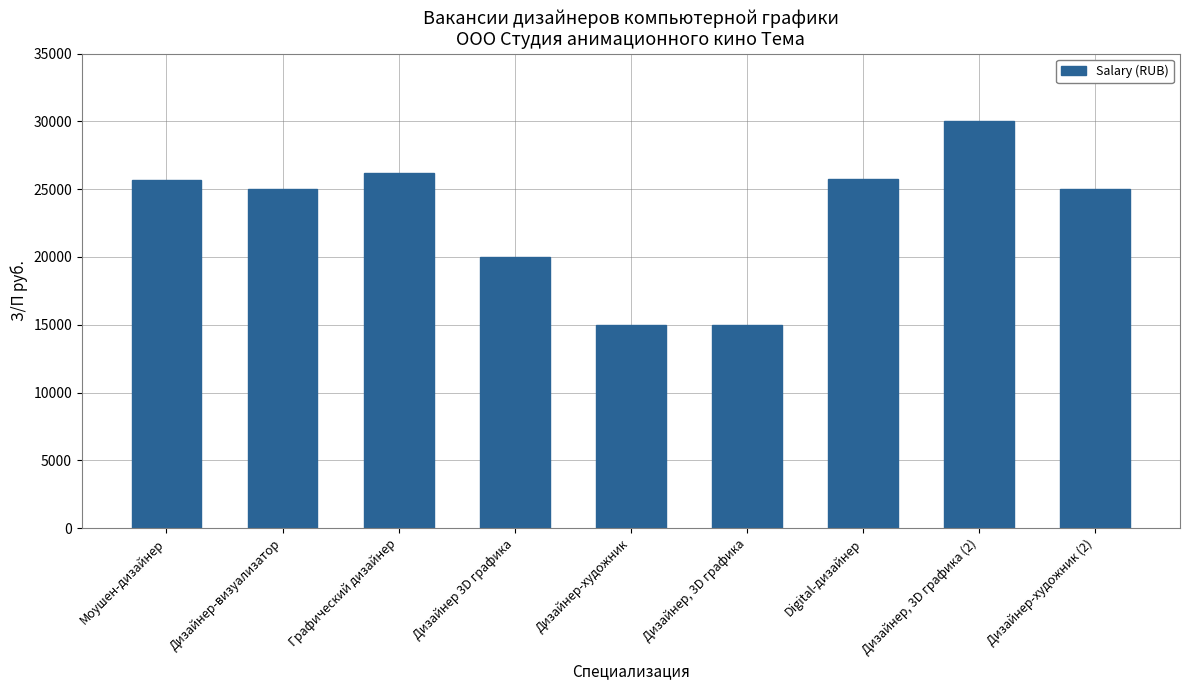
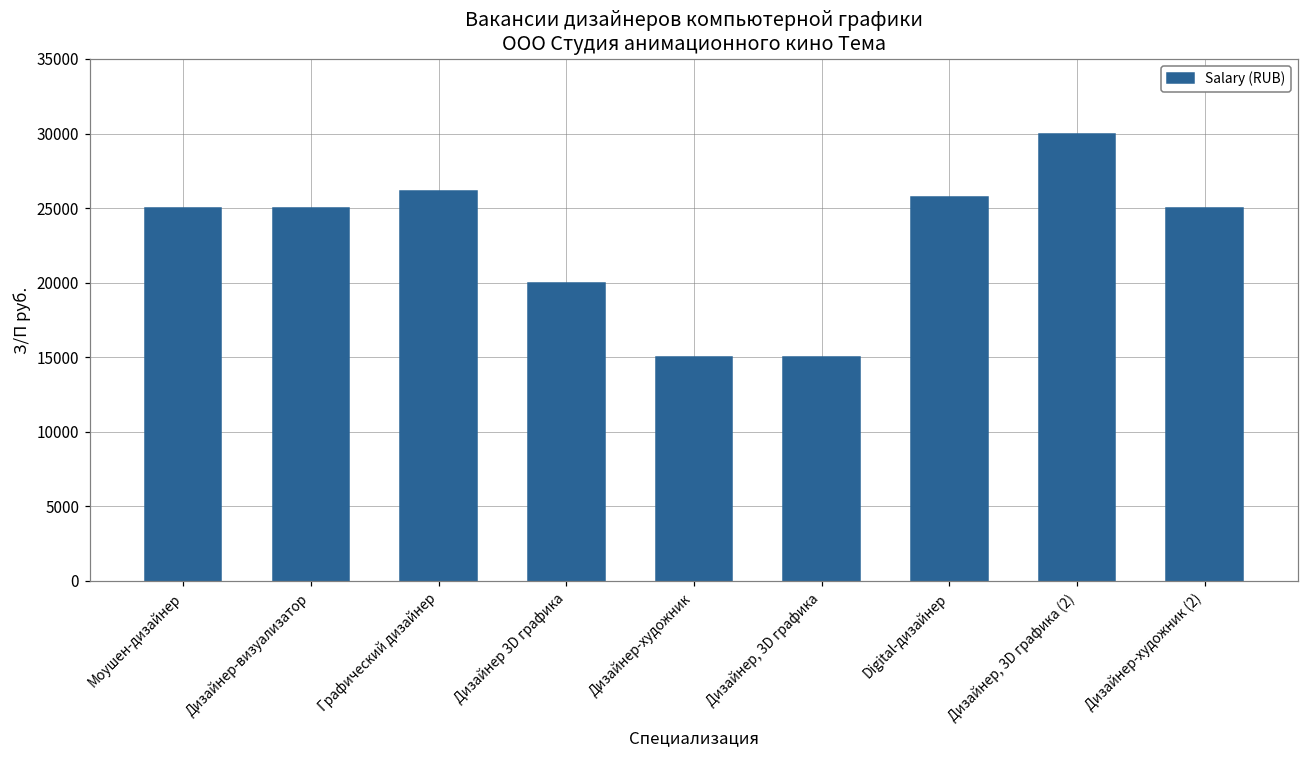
Моушен-дизайнер: 25700 -> 25000
